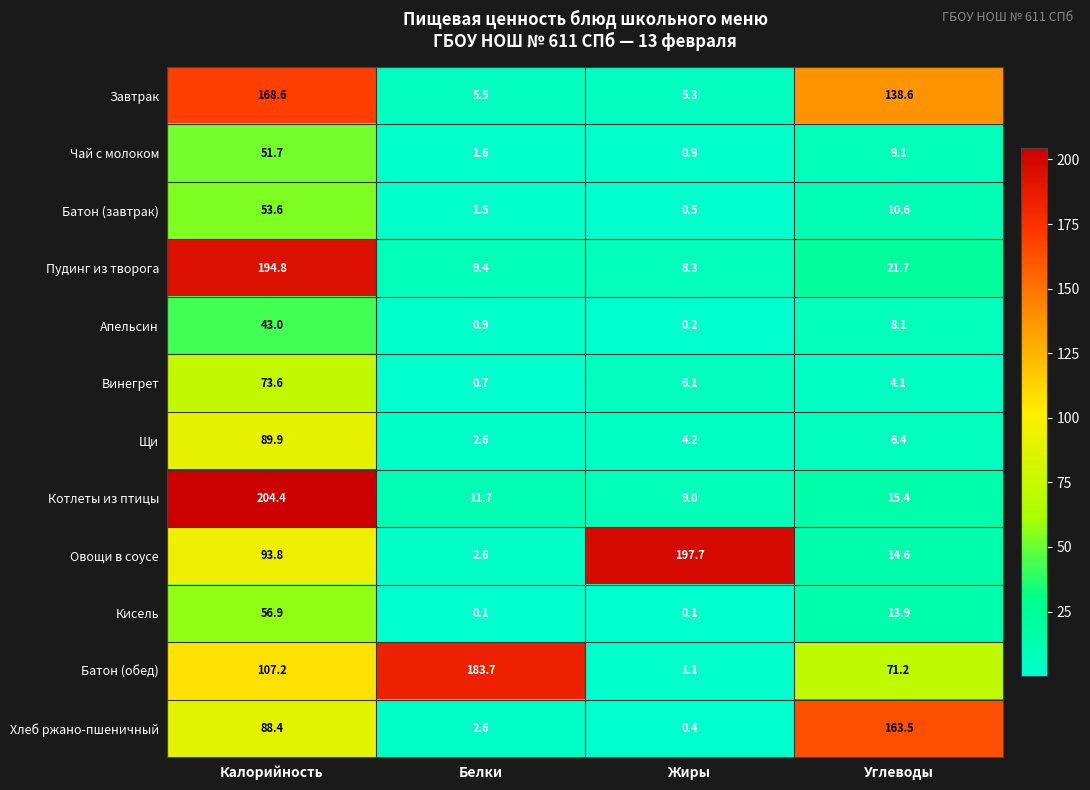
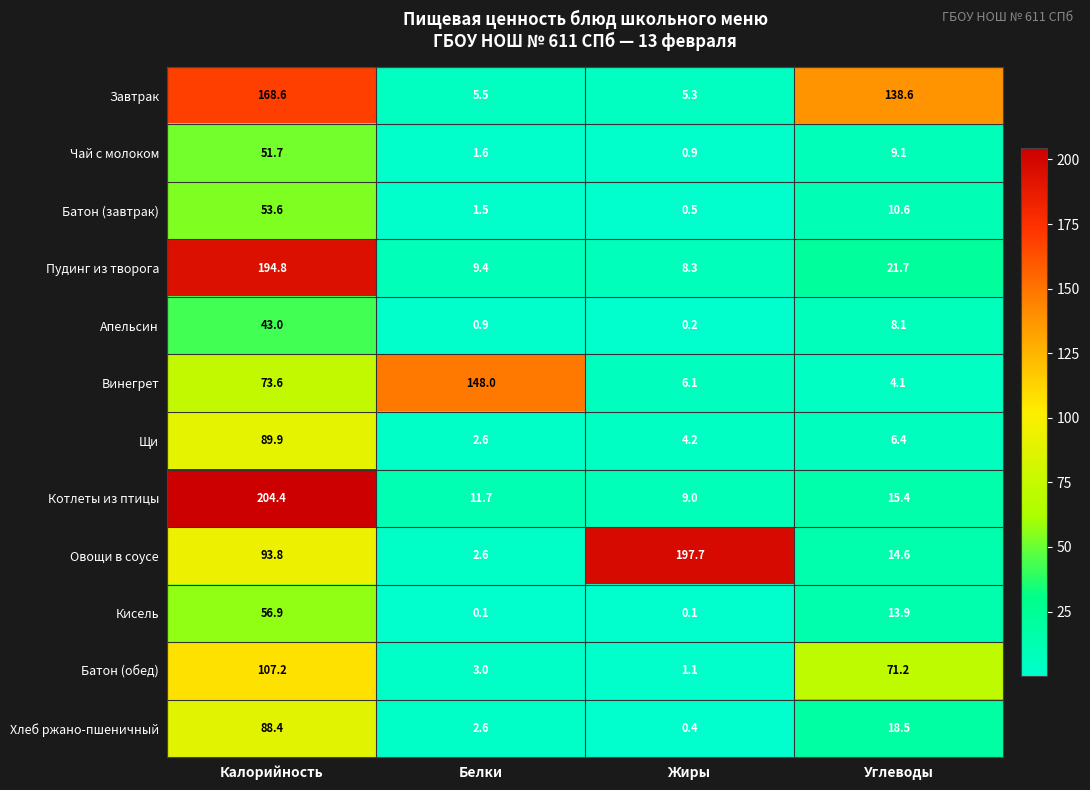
Винегрет, Белки: 0.7 -> 148.0
Батон (обед), Белки: 183.7 -> 3.0
Хлеб ржано-пшеничный, Углеводы: 163.5 -> 18.5
